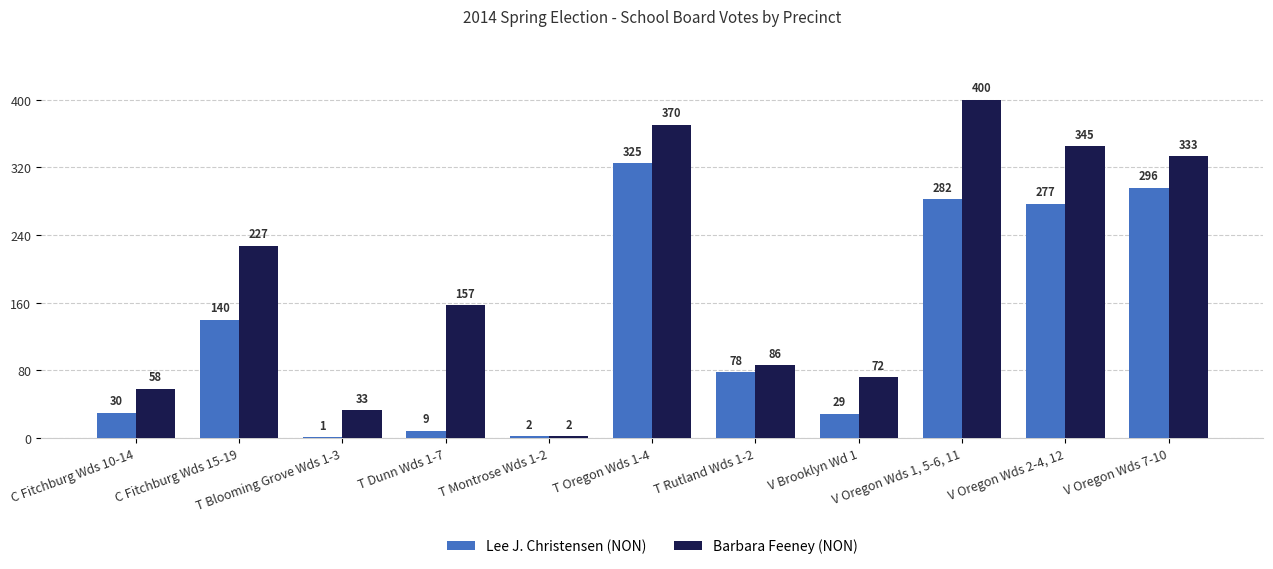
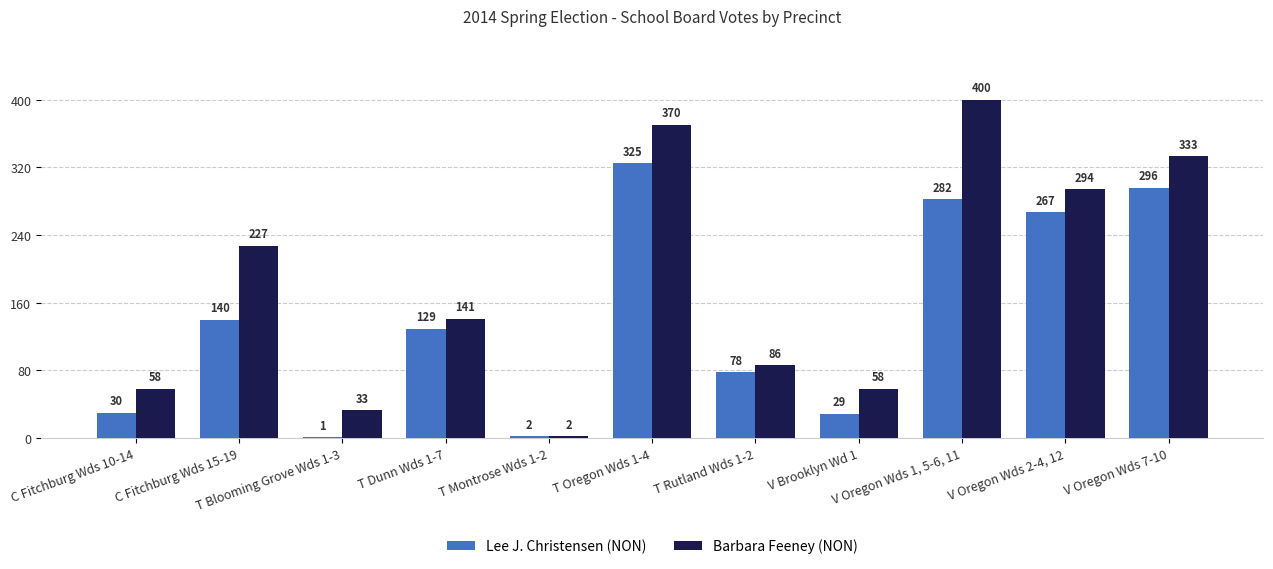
Lee J. Christensen (NON), T Dunn Wds 1-7: 9 -> 129
Barbara Feeney (NON), T Dunn Wds 1-7: 157 -> 141
Barbara Feeney (NON), V Brooklyn Wd 1: 72 -> 58
Lee J. Christensen (NON), V Oregon Wds 2-4, 12: 277 -> 267
Barbara Feeney (NON), V Oregon Wds 2-4, 12: 345 -> 294
